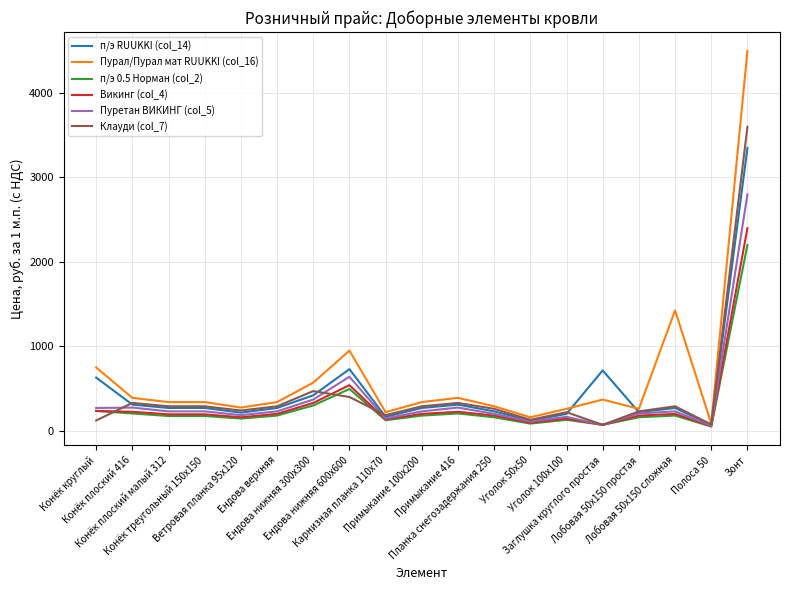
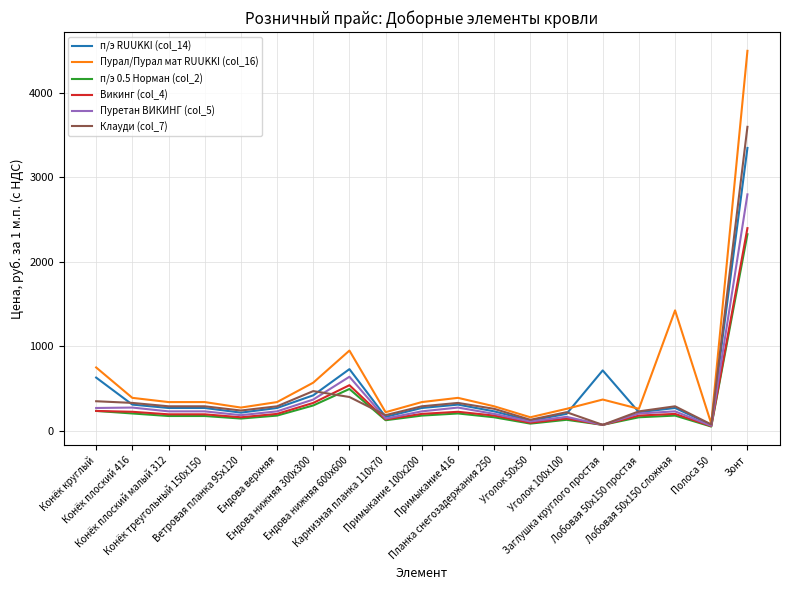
Клауди (col_7), Конёк круглый: 100 -> 400
п/э 0.5 Норман (col_2), Зонт: 2200 -> 2300
